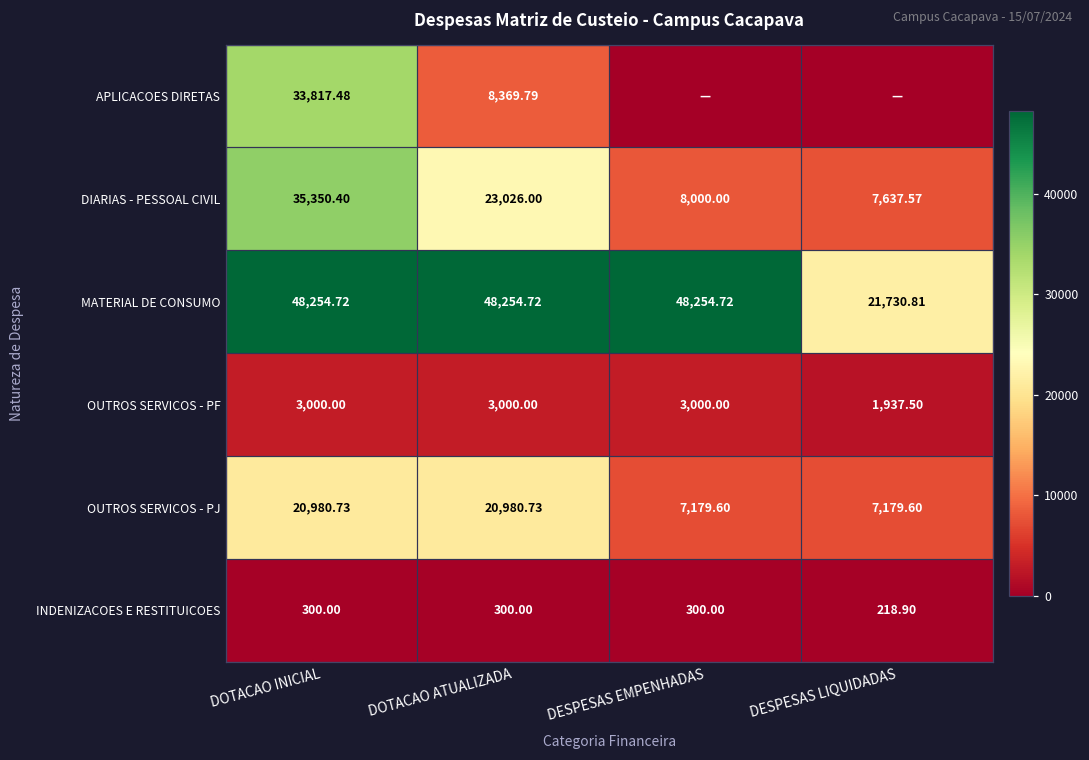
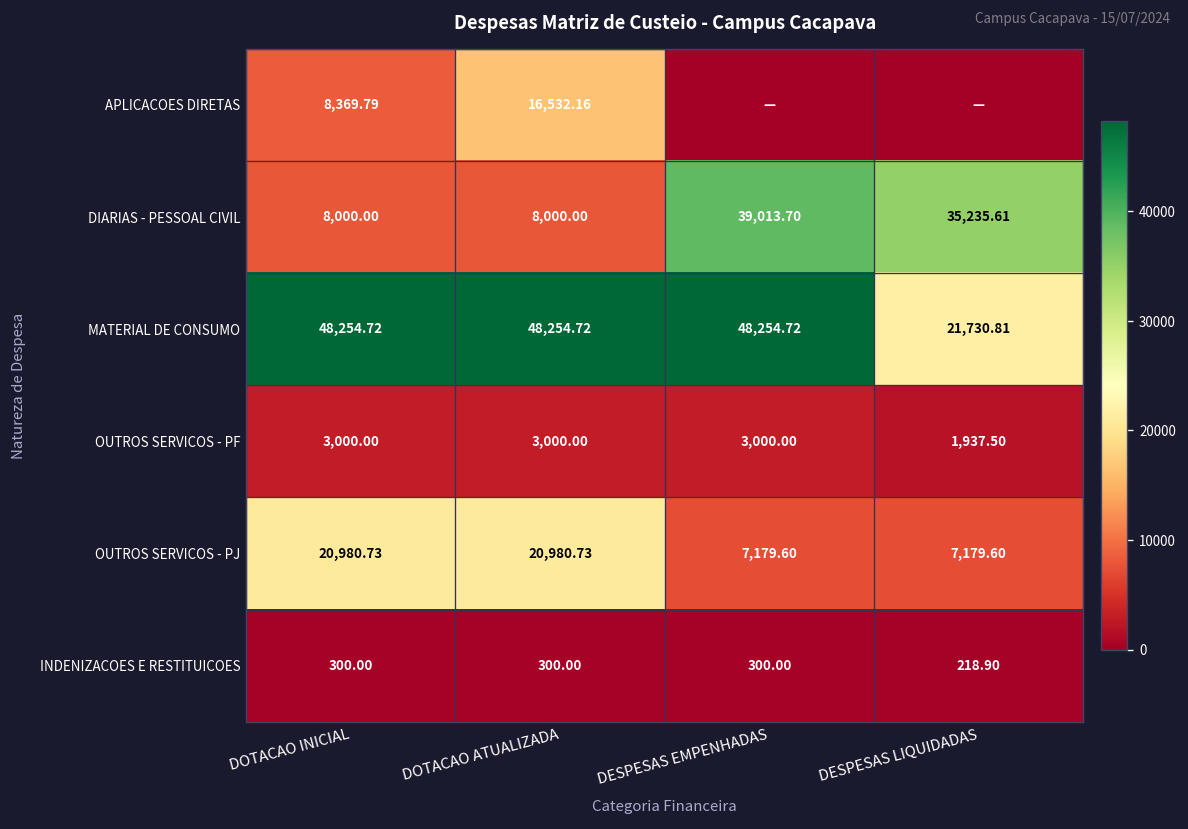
APLICACOES DIRETAS, DOTACAO INICIAL: 33,817.48 -> 8,369.79
APLICACOES DIRETAS, DOTACAO ATUALIZADA: 8,369.79 -> 16,532.16
DIARIAS - PESSOAL CIVIL, DOTACAO INICIAL: 35,350.40 -> 8,000.00
DIARIAS - PESSOAL CIVIL, DOTACAO ATUALIZADA: 23,026.00 -> 8,000.00
DIARIAS - PESSOAL CIVIL, DESPESAS EMPENHADAS: 8,000.00 -> 39,013.70
DIARIAS - PESSOAL CIVIL, DESPESAS LIQUIDADAS: 7,637.57 -> 35,235.61
